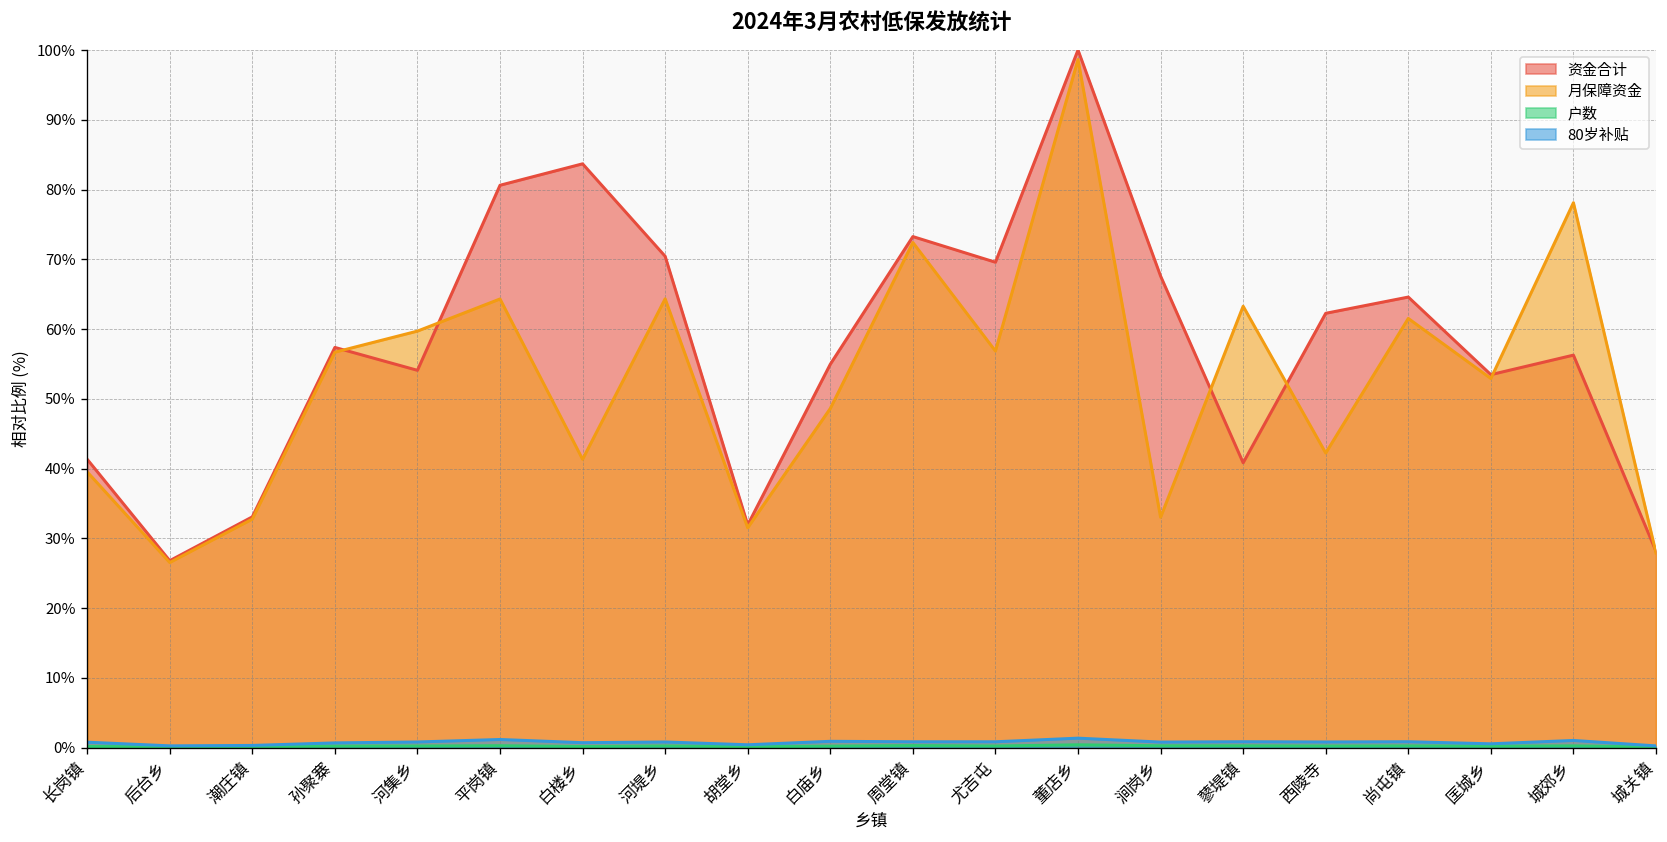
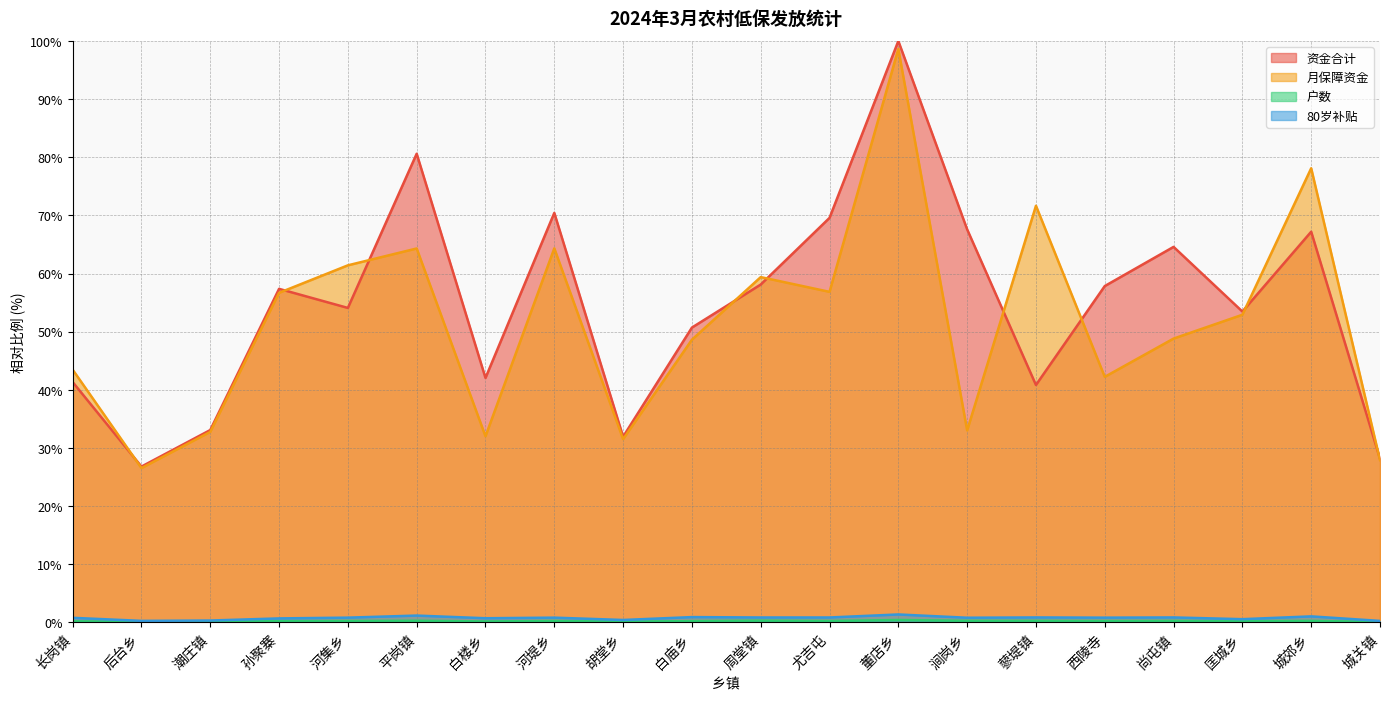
月保障资金, 长岗镇: 40% -> 43%
月保障资金, 河集乡: 60% -> 61%
资金合计, 白楼乡: 84% -> 42%
月保障资金, 白楼乡: 41% -> 32%
资金合计, 白庙乡: 55% -> 51%
资金合计, 周堂镇: 73% -> 58%
月保障资金, 周堂镇: 72% -> 59%
月保障资金, 蓼堤镇: 63% -> 72%
资金合计, 西陵寺: 62% -> 58%
月保障资金, 尚屯镇: 62% -> 49%
资金合计, 城郊乡: 56% -> 67%
